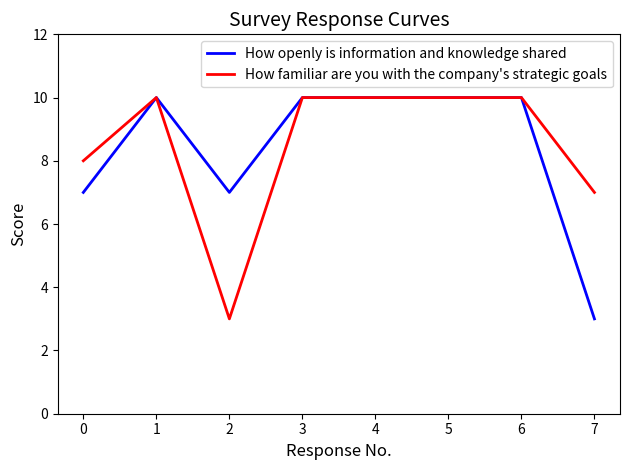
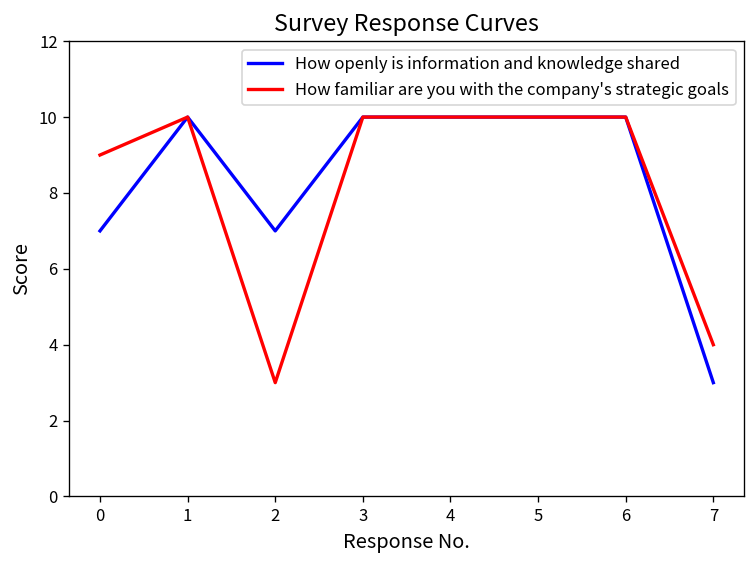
How familiar are you with the company's strategic goals, 0: 8 -> 9
How familiar are you with the company's strategic goals, 7: 7 -> 4
